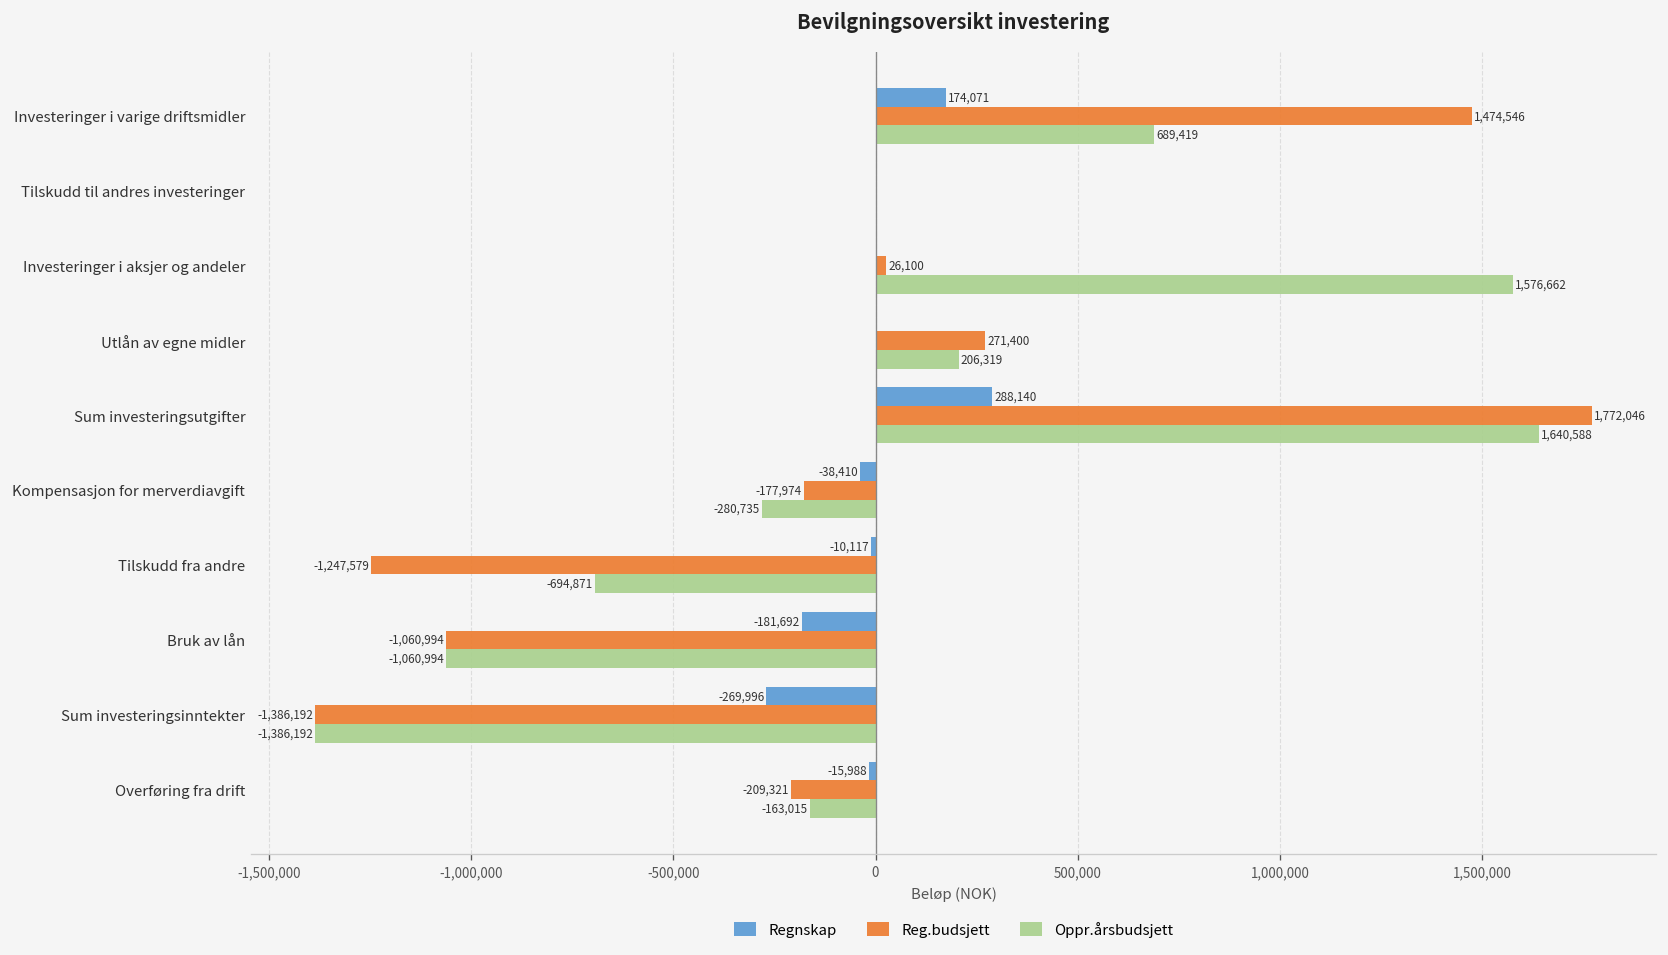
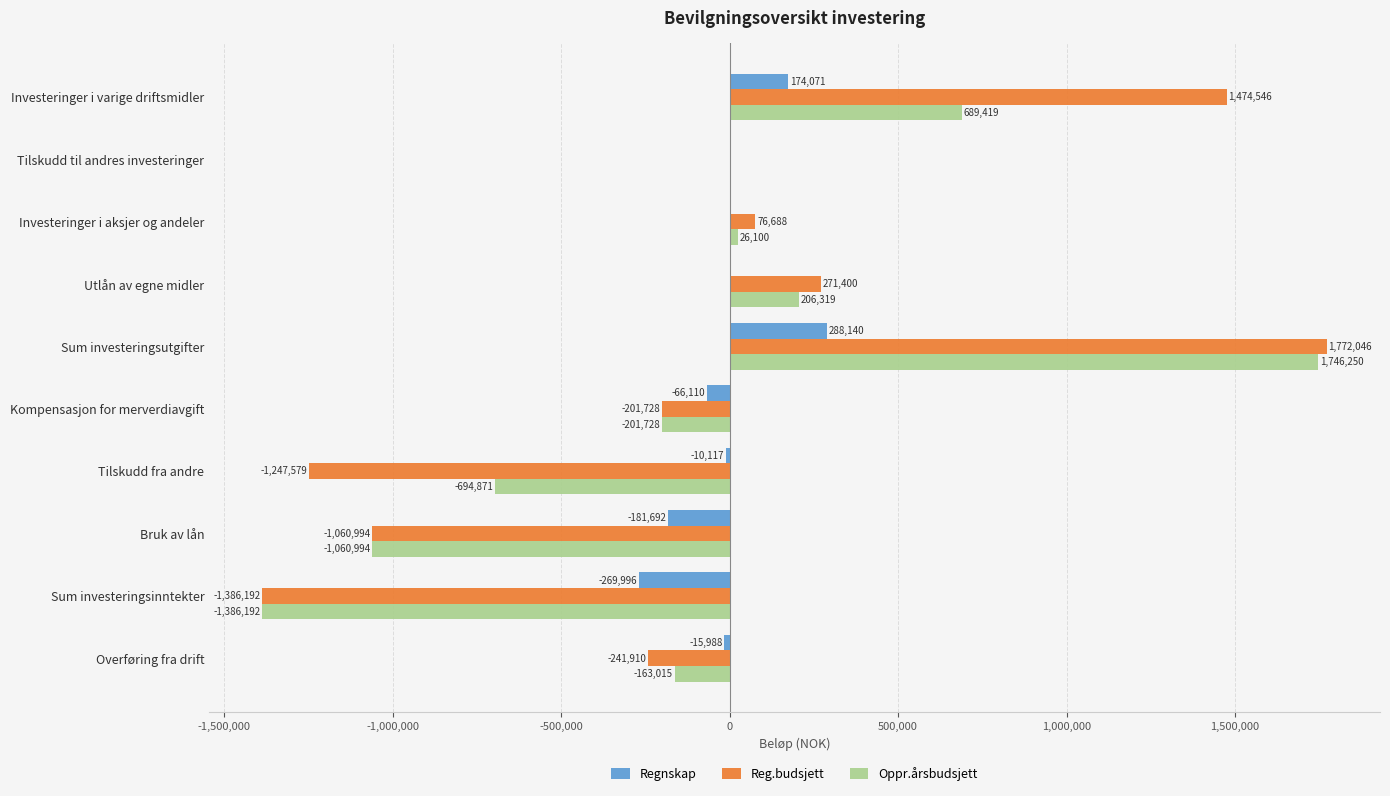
Reg.budsjett, Investeringer i aksjer og andeler: 26,100 -> 76,688
Oppr.årsbudsjett, Investeringer i aksjer og andeler: 1,576,662 -> 26,100
Oppr.årsbudsjett, Sum investeringsutgifter: 1,640,588 -> 1,746,250
Regnskap, Kompensasjon for merverdiavgift: -38,410 -> -66,110
Reg.budsjett, Kompensasjon for merverdiavgift: -177,974 -> -201,728
Oppr.årsbudsjett, Kompensasjon for merverdiavgift: -280,735 -> -201,728
Reg.budsjett, Overføring fra drift: -209,321 -> -241,910
